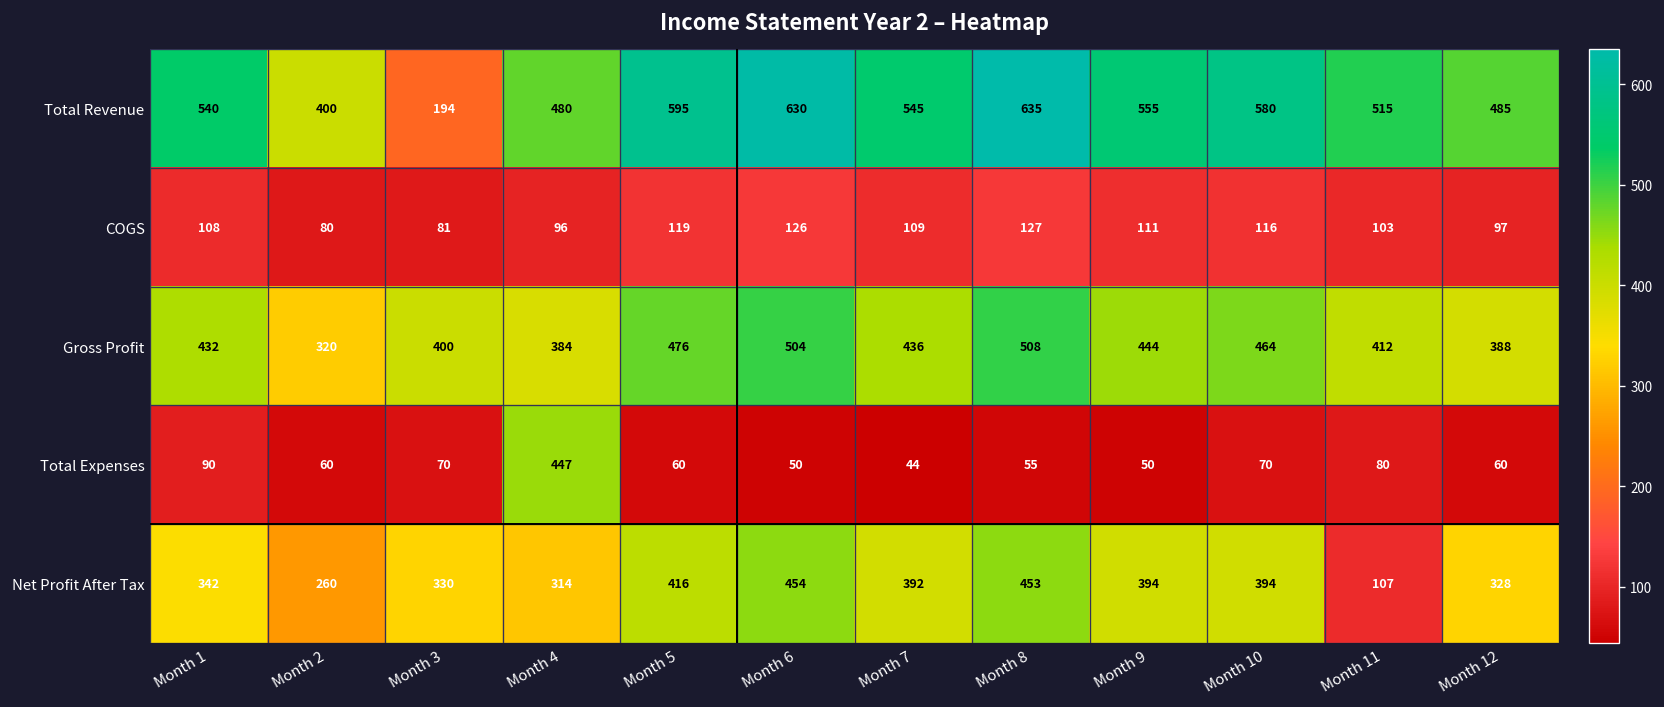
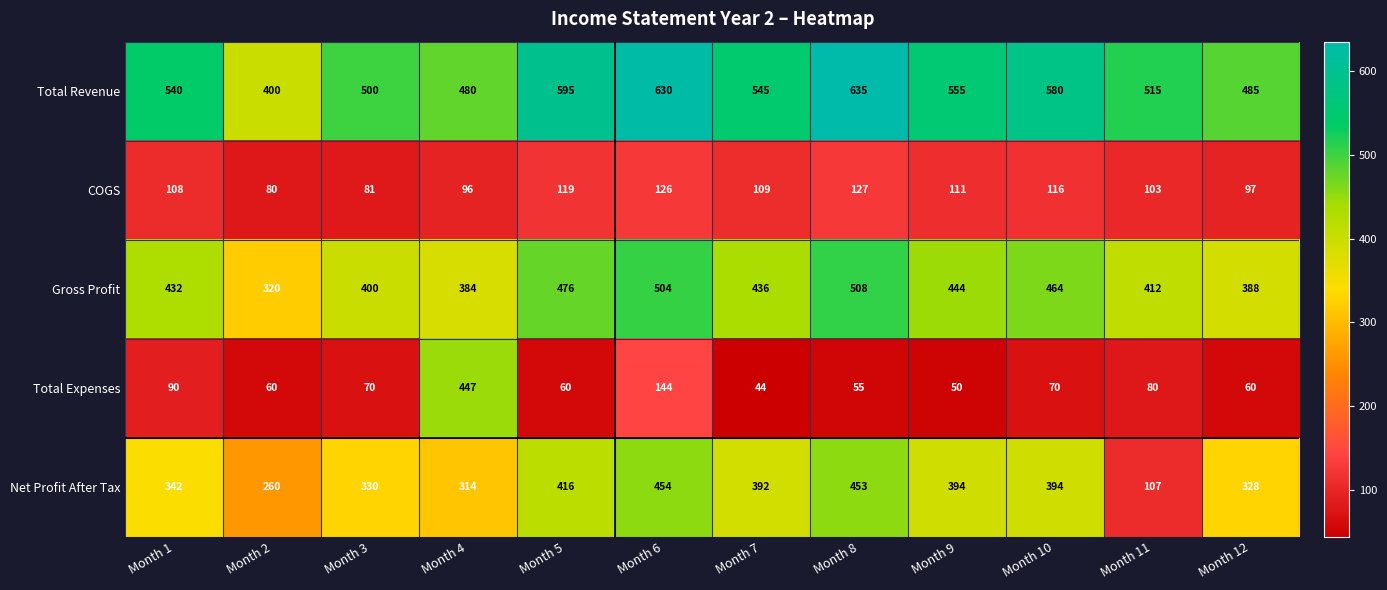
Total Revenue, Month 3: 194 -> 500
Total Expenses, Month 6: 50 -> 144
